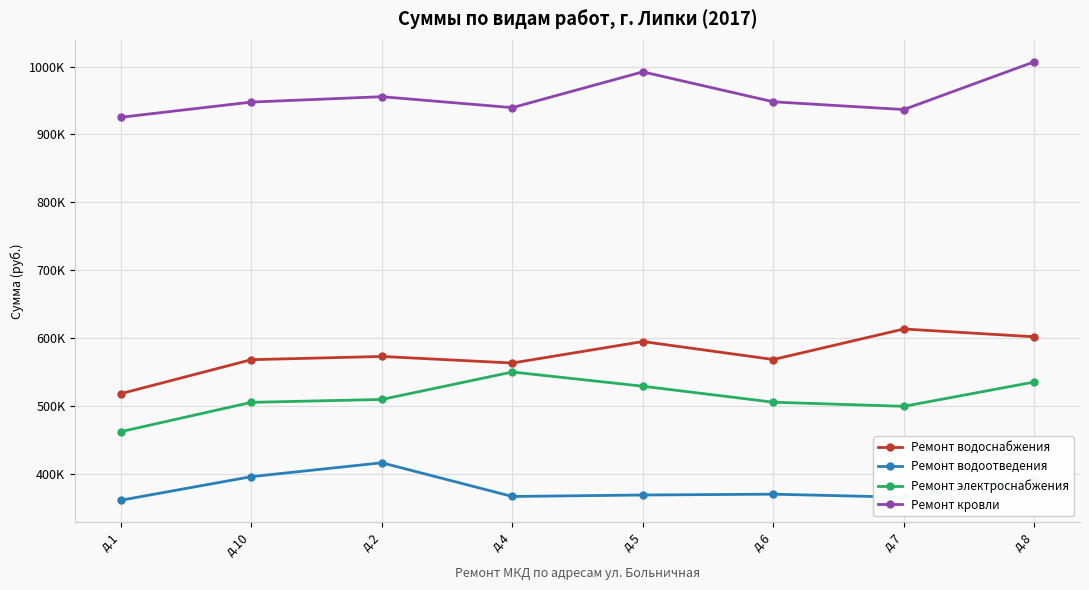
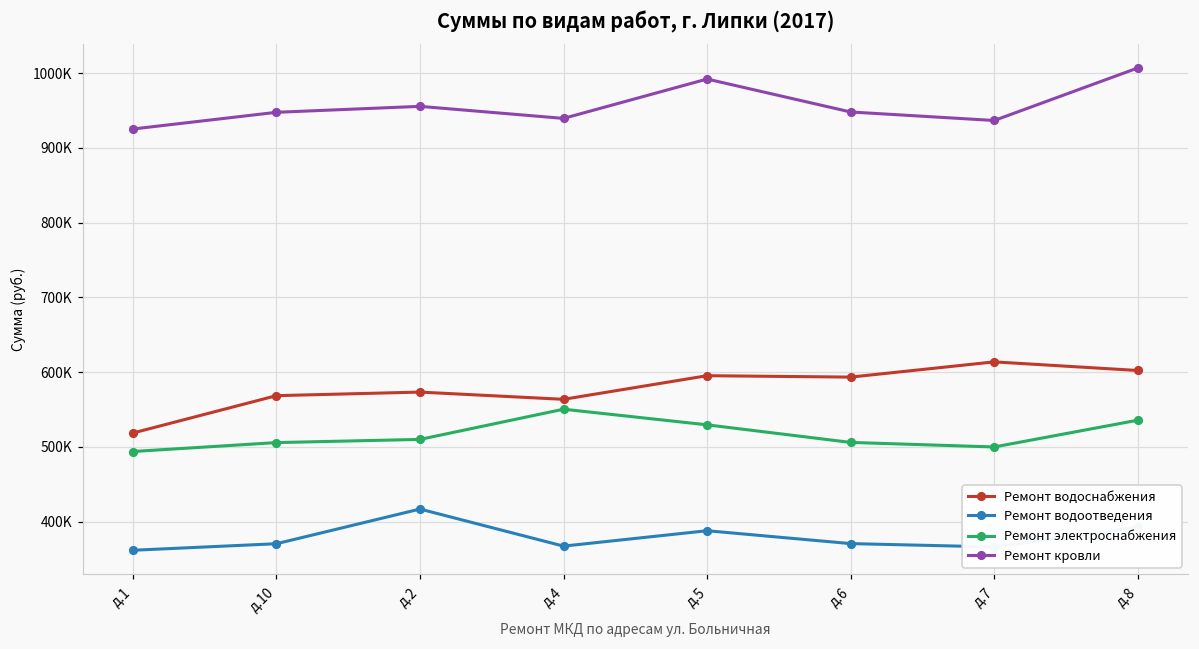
Ремонт электроснабжения, д.1: 460000 -> 490000
Ремонт водоотведения, д.10: 400000 -> 370000
Ремонт водоотведения, д.5: 370000 -> 390000
Ремонт водоснабжения, д.6: 570000 -> 590000
